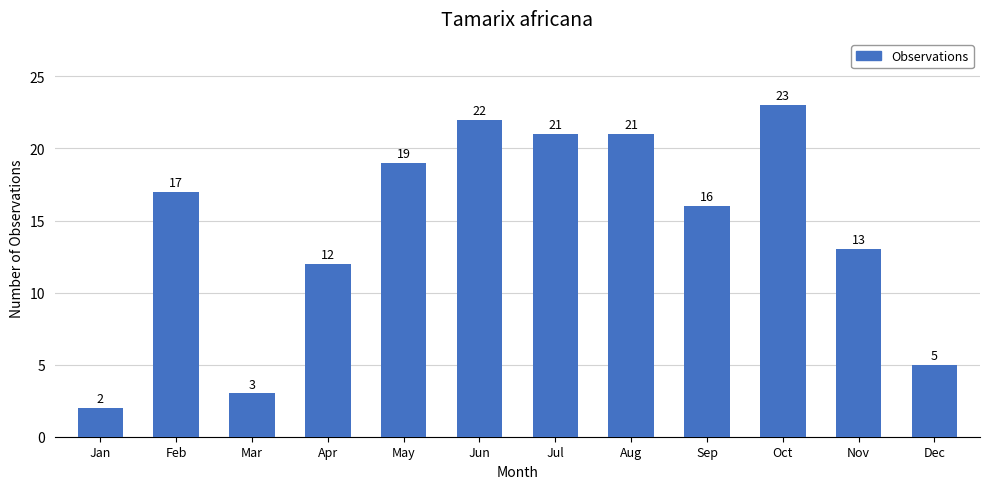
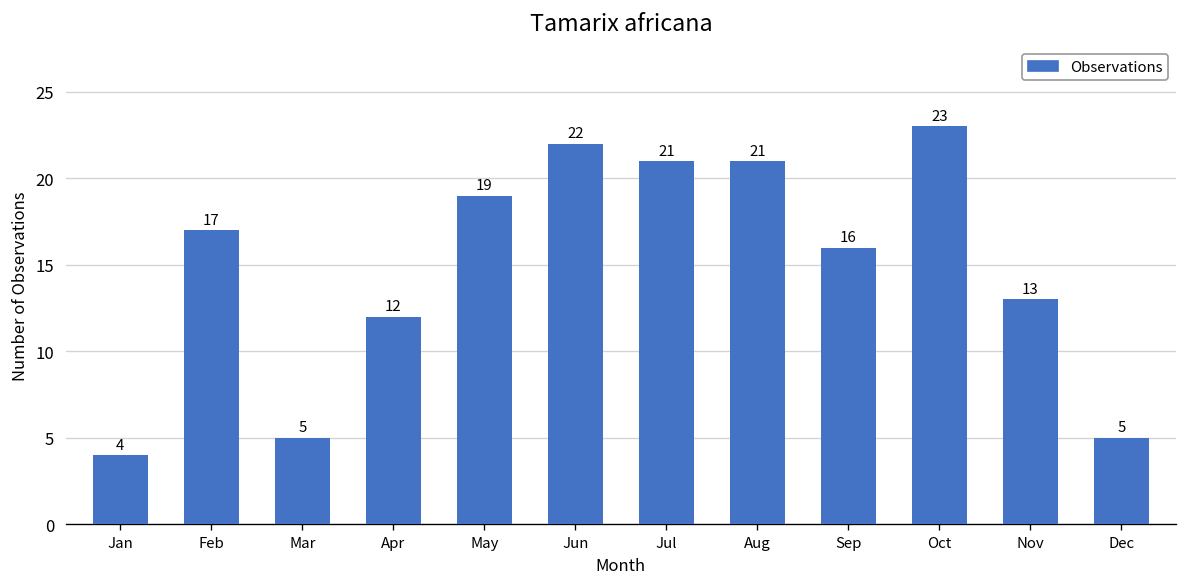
Jan: 2 -> 4
Mar: 3 -> 5
